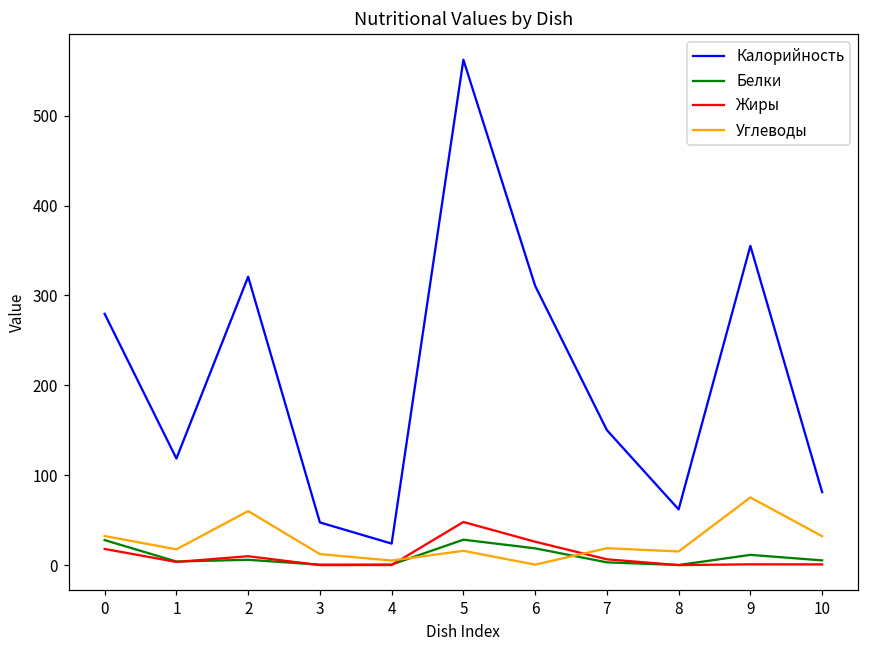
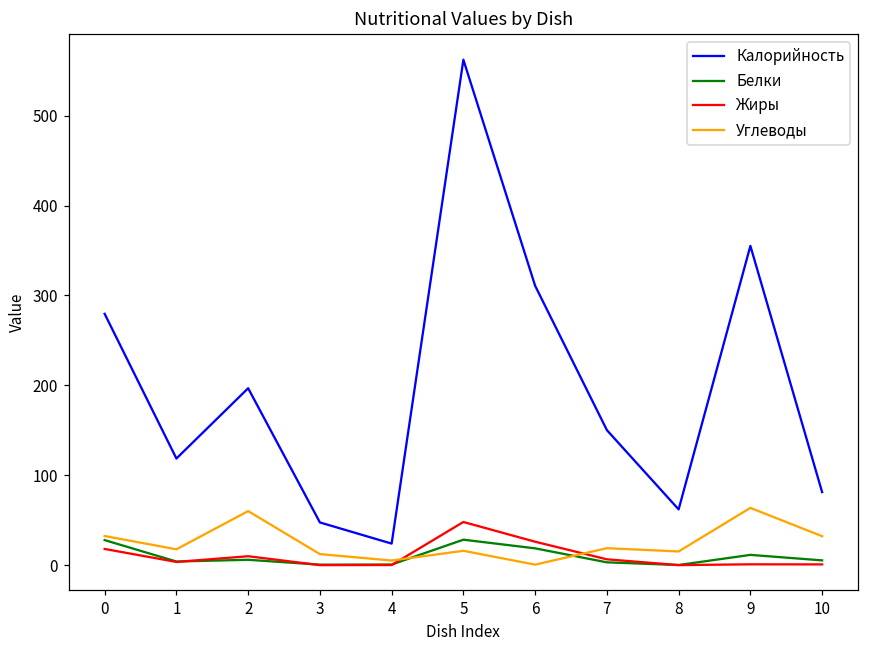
Калорийность, 2: 320 -> 200
Углеводы, 9: 80 -> 60
